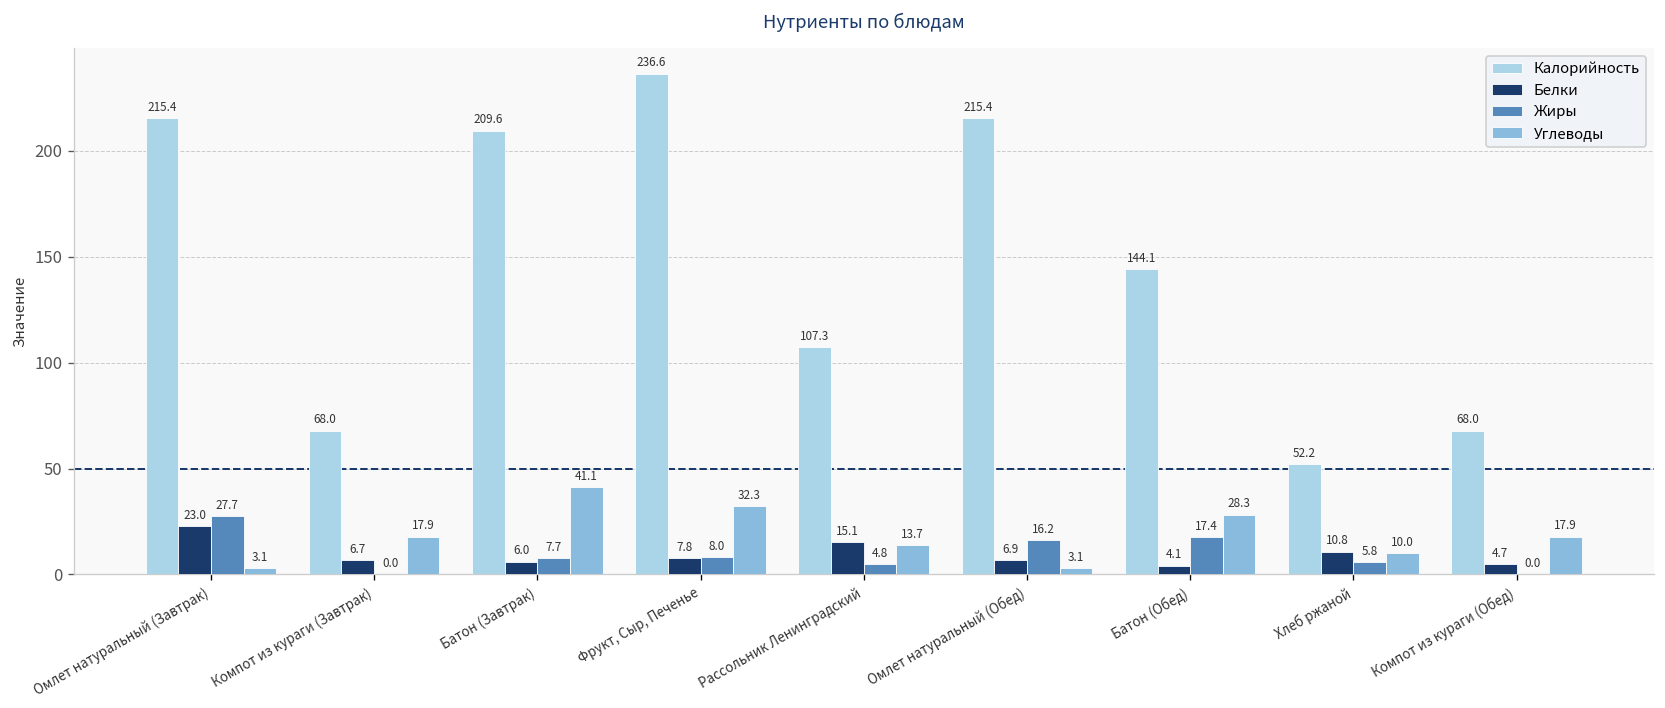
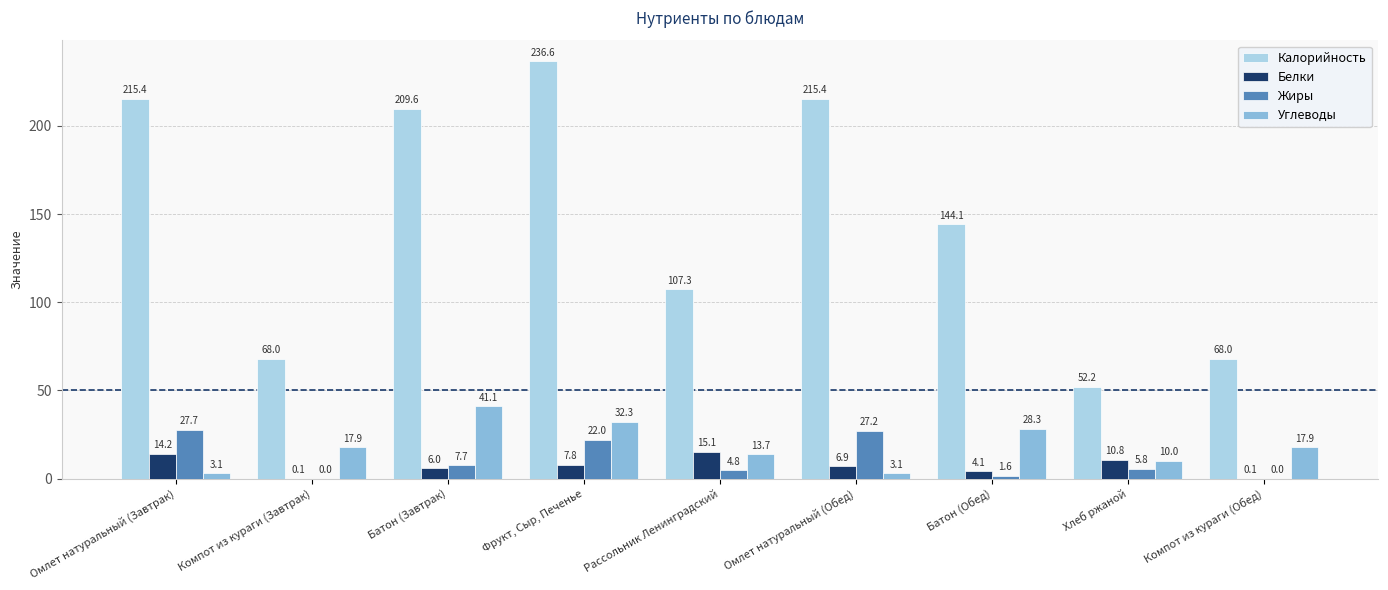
Белки, Омлет натуральный (Завтрак): 23.0 -> 14.2
Белки, Компот из кураги (Завтрак): 6.7 -> 0.1
Жиры, Фрукт, Сыр, Печенье: 8.0 -> 22.0
Жиры, Омлет натуральный (Обед): 16.2 -> 27.2
Жиры, Батон (Обед): 17.4 -> 1.6
Белки, Компот из кураги (Обед): 4.7 -> 0.1
